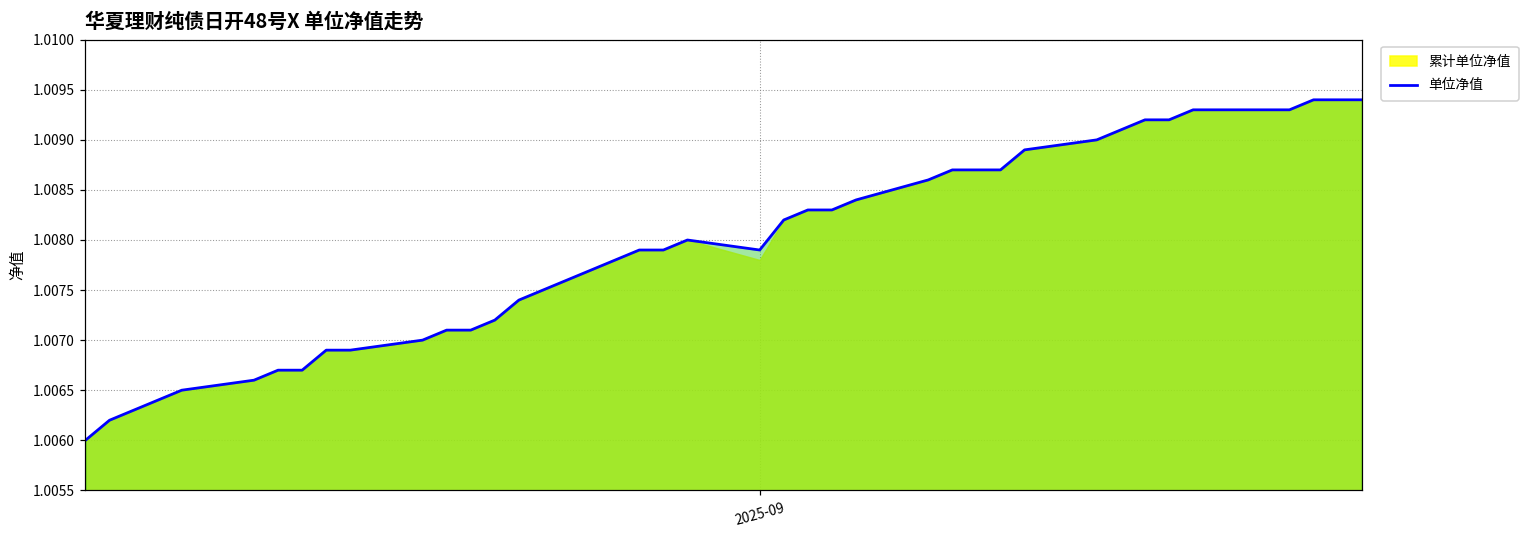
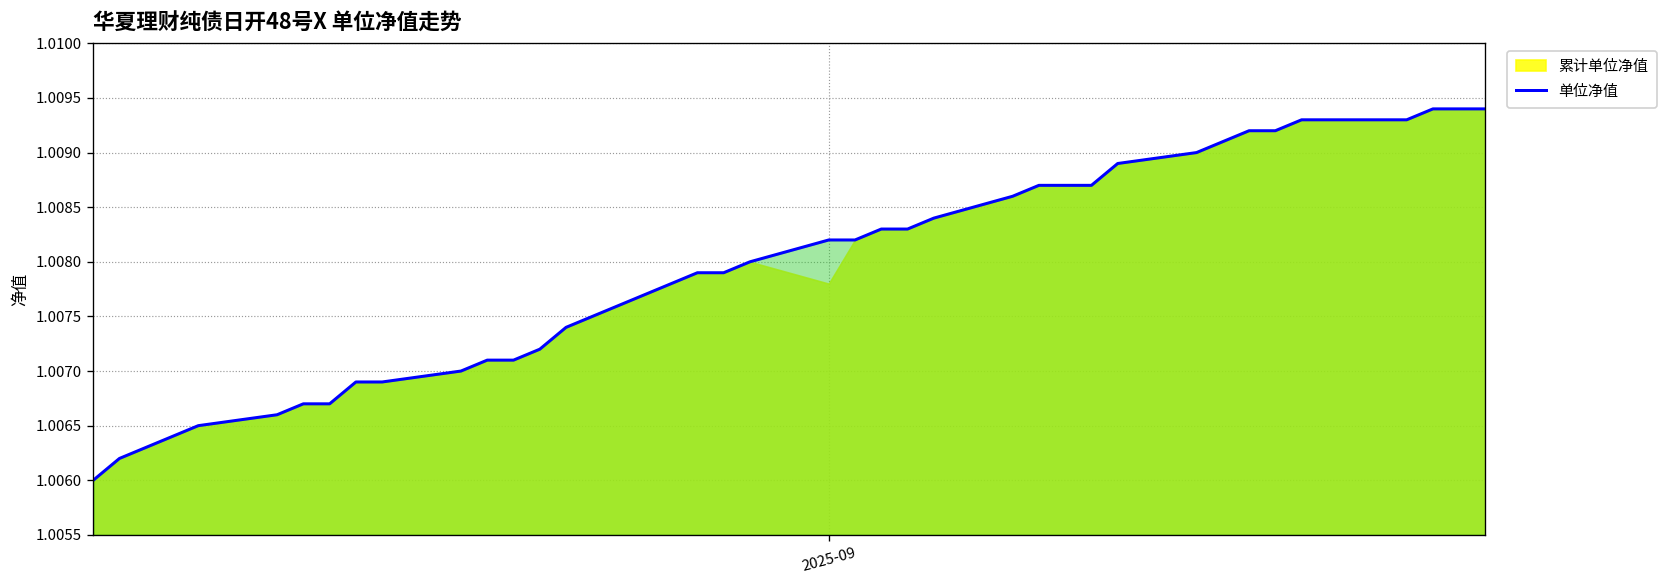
单位净值, 2025-09: 1.0079 -> 1.0082
